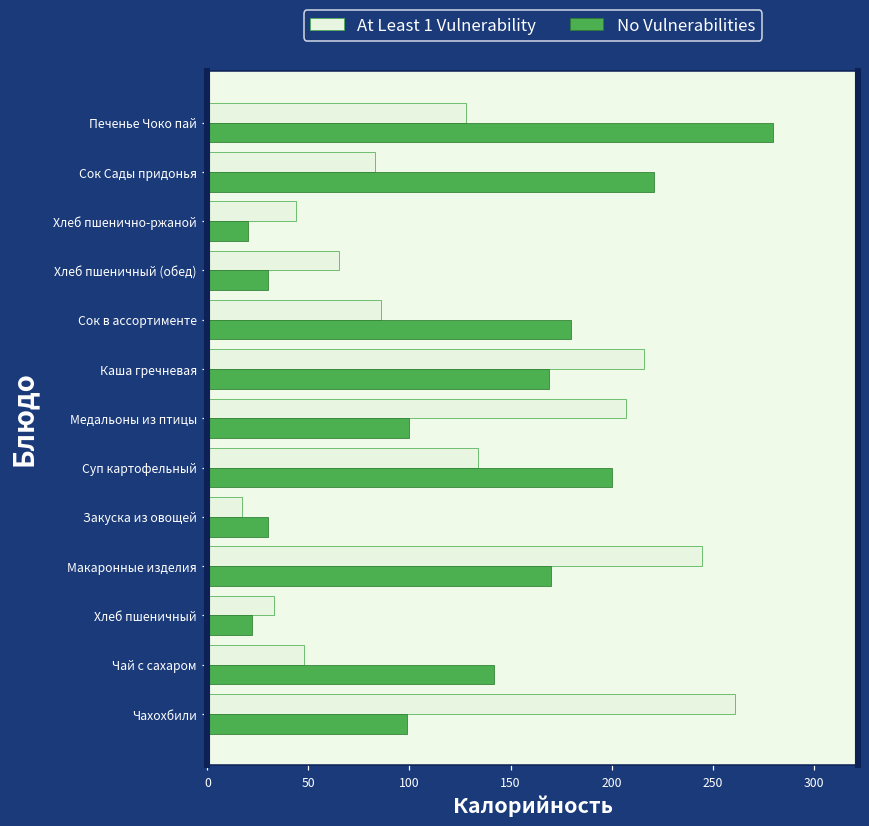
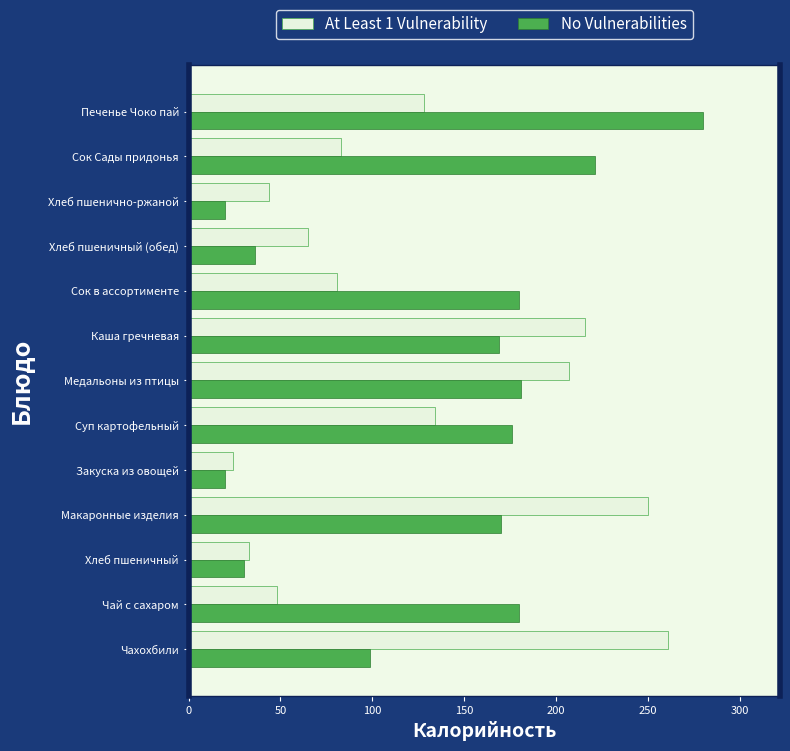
No Vulnerabilities, Хлеб пшеничный (обед): 30 -> 36
At Least 1 Vulnerability, Сок в ассортименте: 86 -> 81
No Vulnerabilities, Медальоны из птицы: 100 -> 181
No Vulnerabilities, Суп картофельный: 200 -> 176
At Least 1 Vulnerability, Закуска из овощей: 17 -> 24
No Vulnerabilities, Закуска из овощей: 30 -> 20
At Least 1 Vulnerability, Макаронные изделия: 245 -> 250
No Vulnerabilities, Хлеб пшеничный: 22 -> 30
No Vulnerabilities, Чай с сахаром: 142 -> 180
